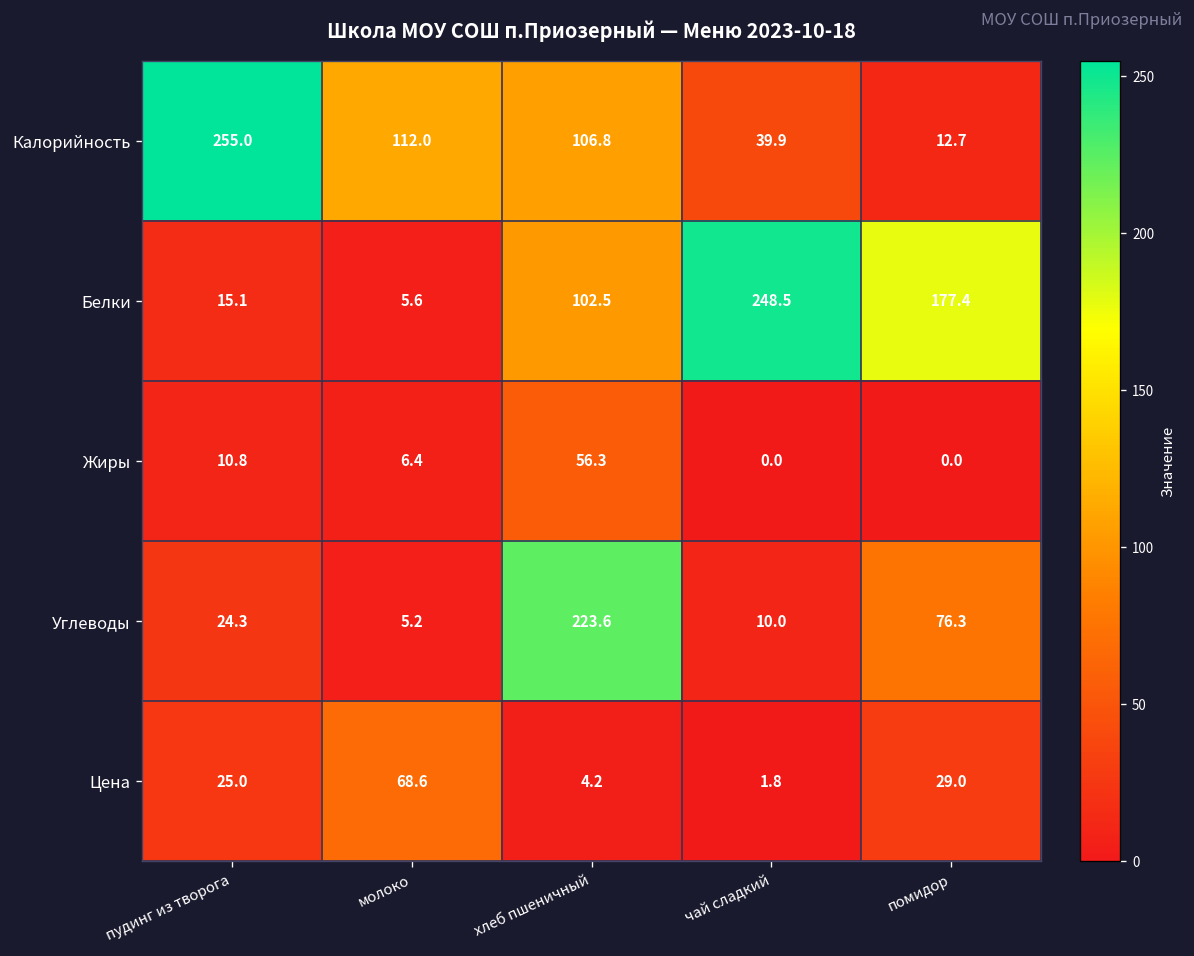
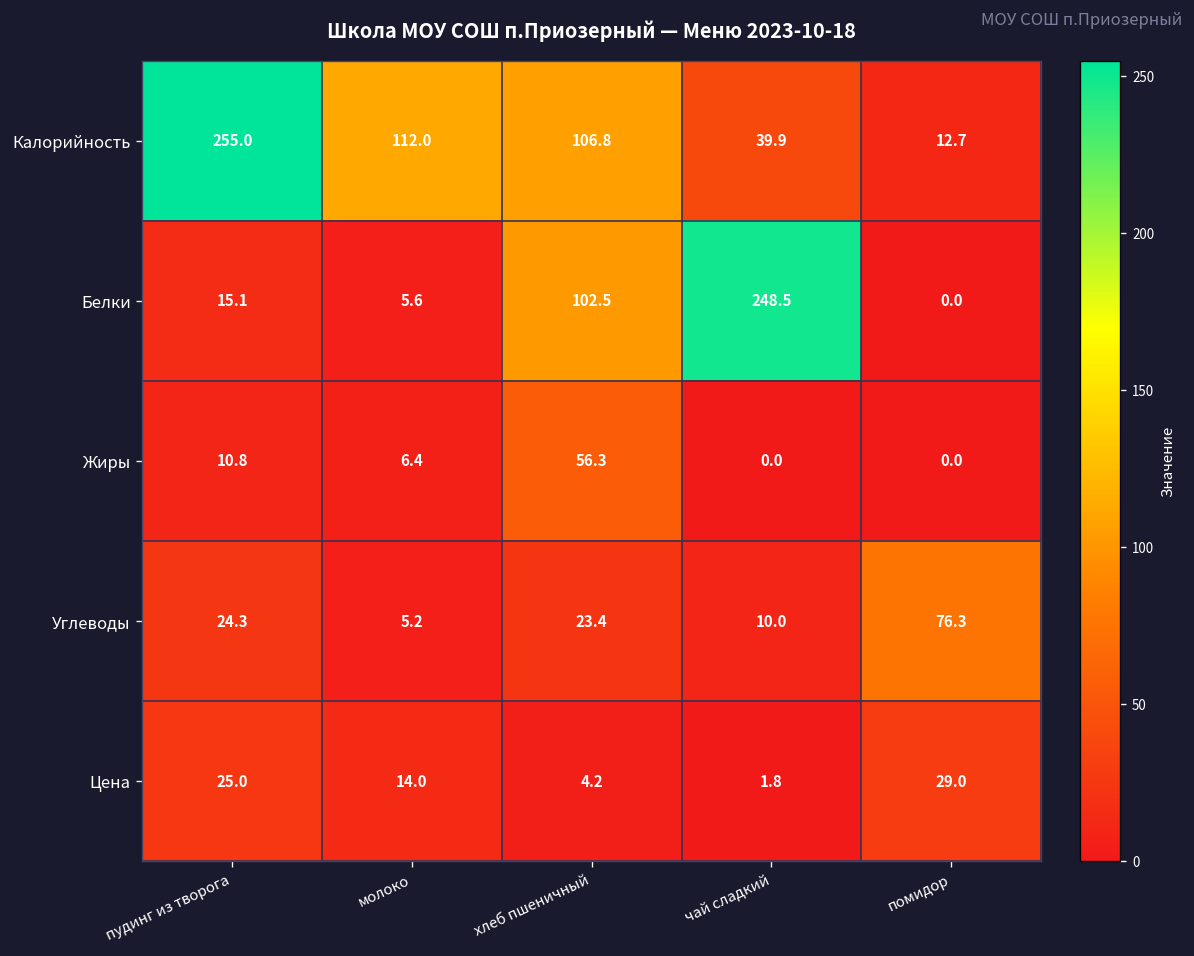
Белки, помидор: 177.4 -> 0.0
Углеводы, хлеб пшеничный: 223.6 -> 23.4
Цена, молоко: 68.6 -> 14.0
